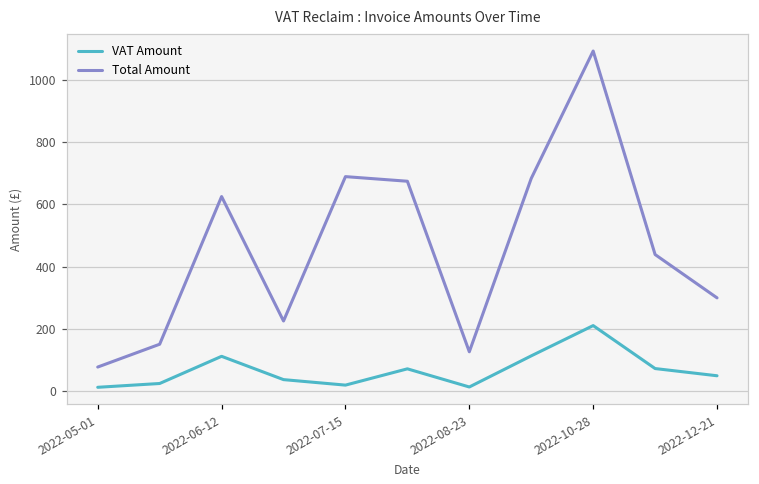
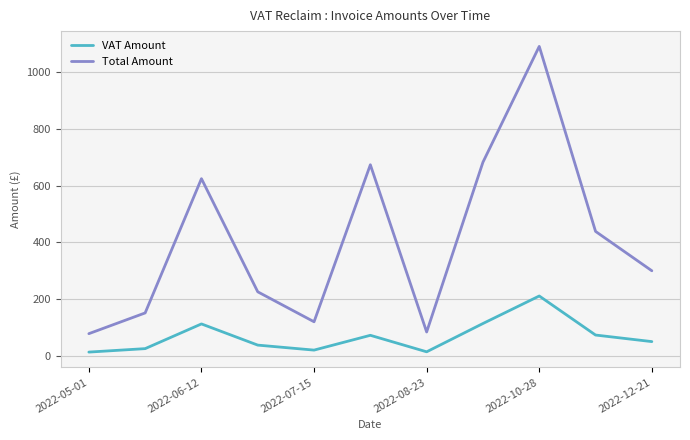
Total Amount, 2022-07-15: 690 -> 120
Total Amount, 2022-08-23: 130 -> 80
